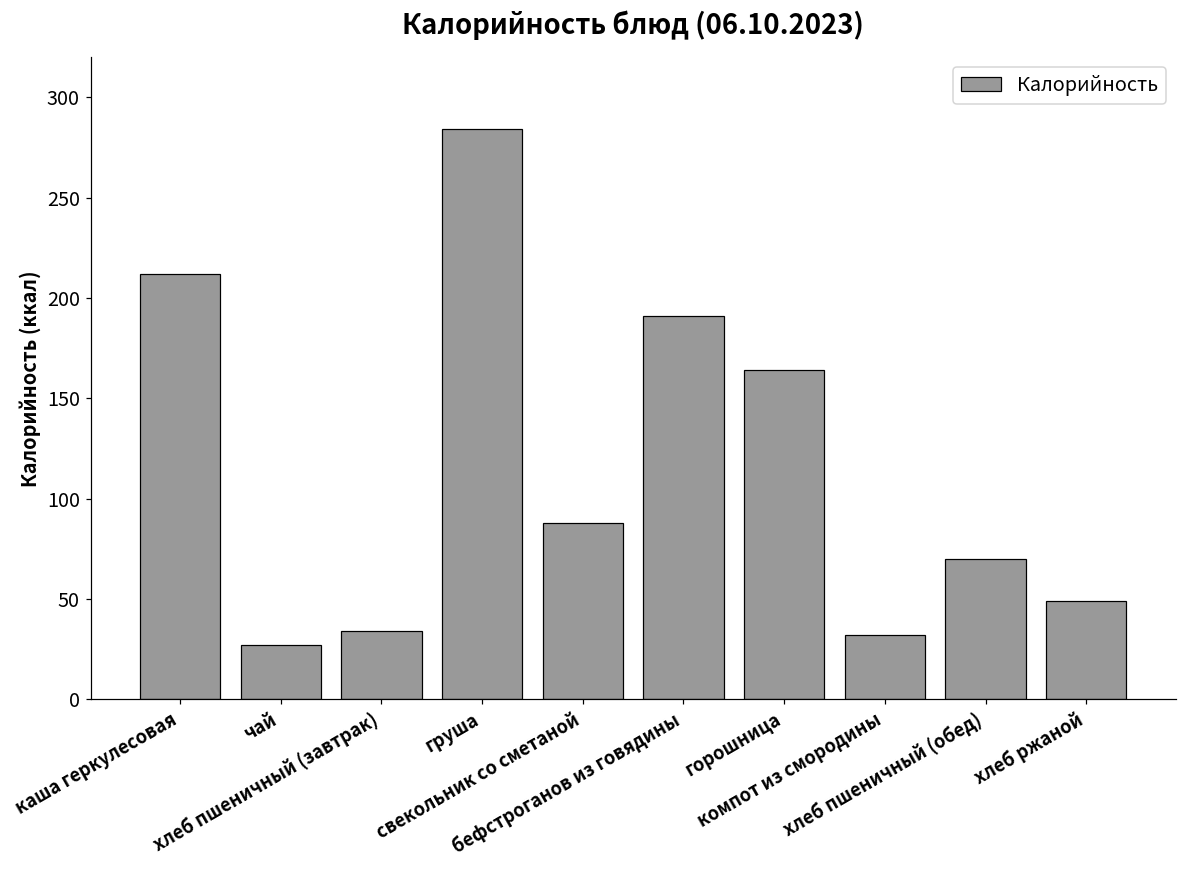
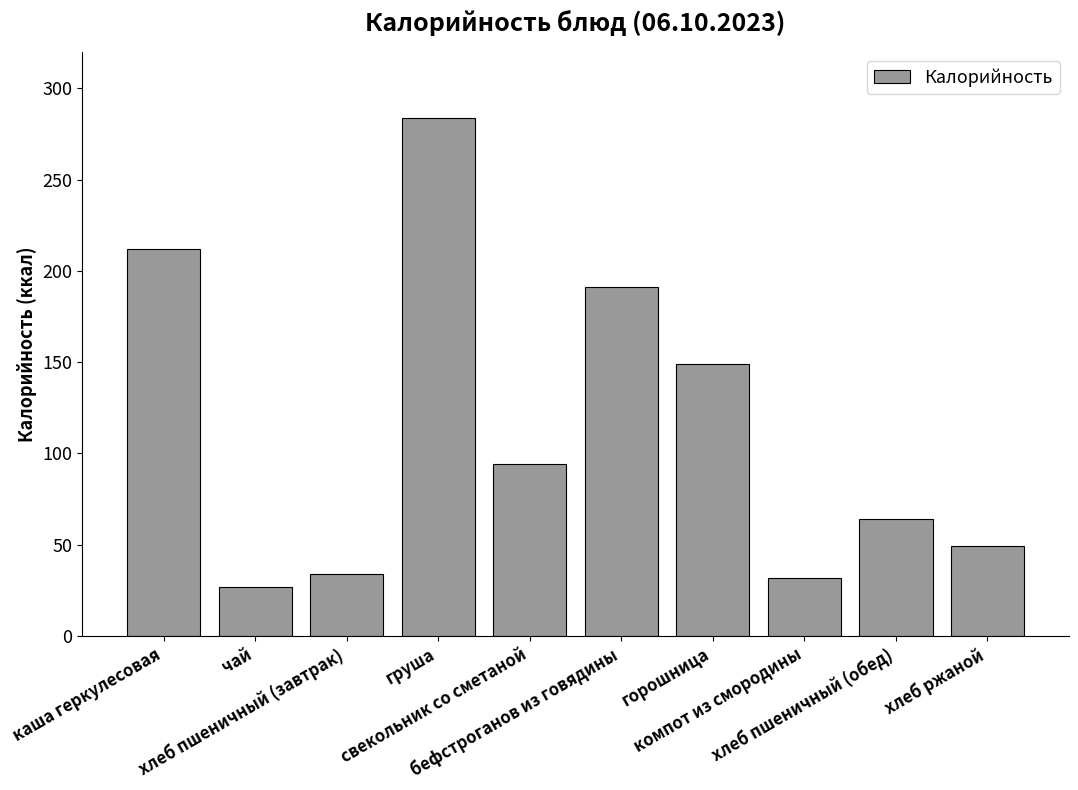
свекольник со сметаной: 88 -> 94
горошница: 164 -> 149
хлеб пшеничный (обед): 70 -> 64
